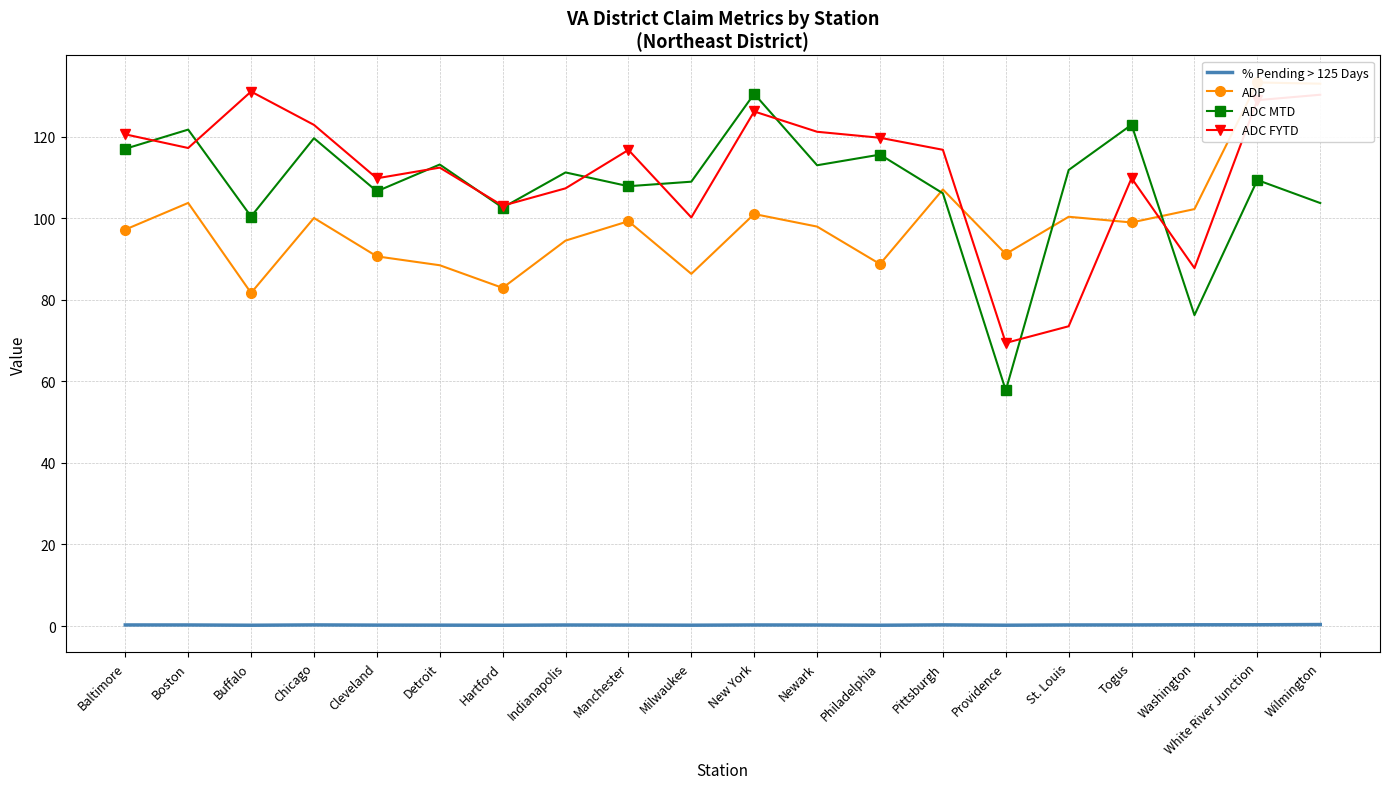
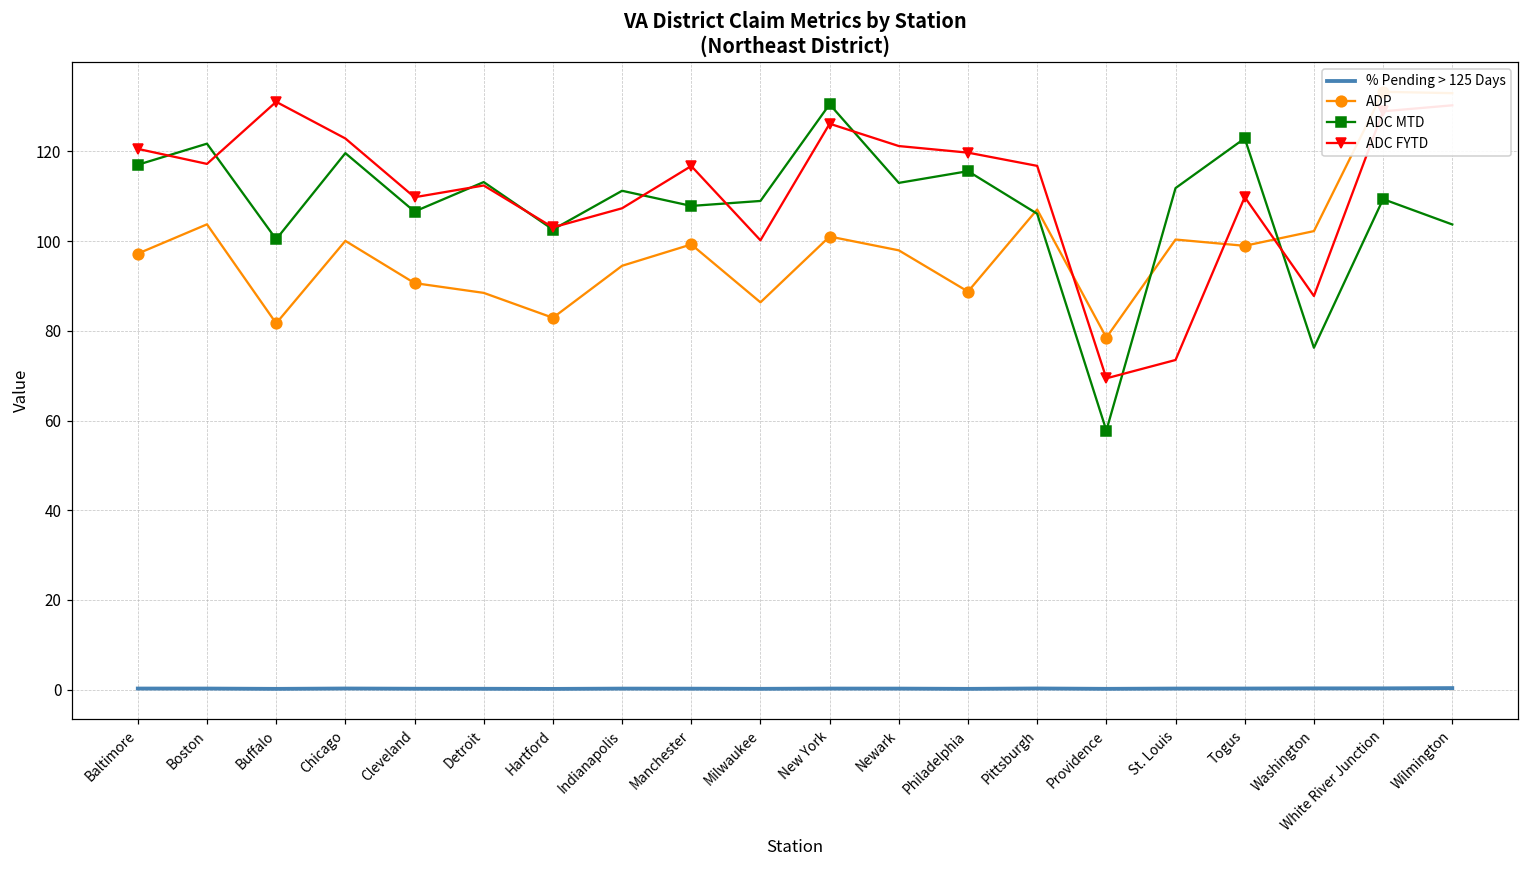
ADP, Providence: 91 -> 78
